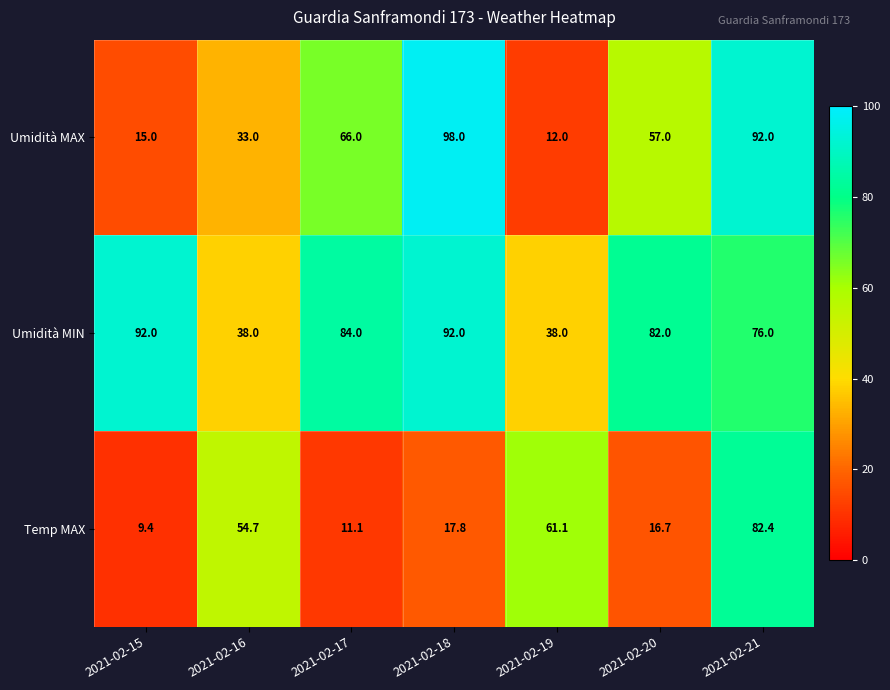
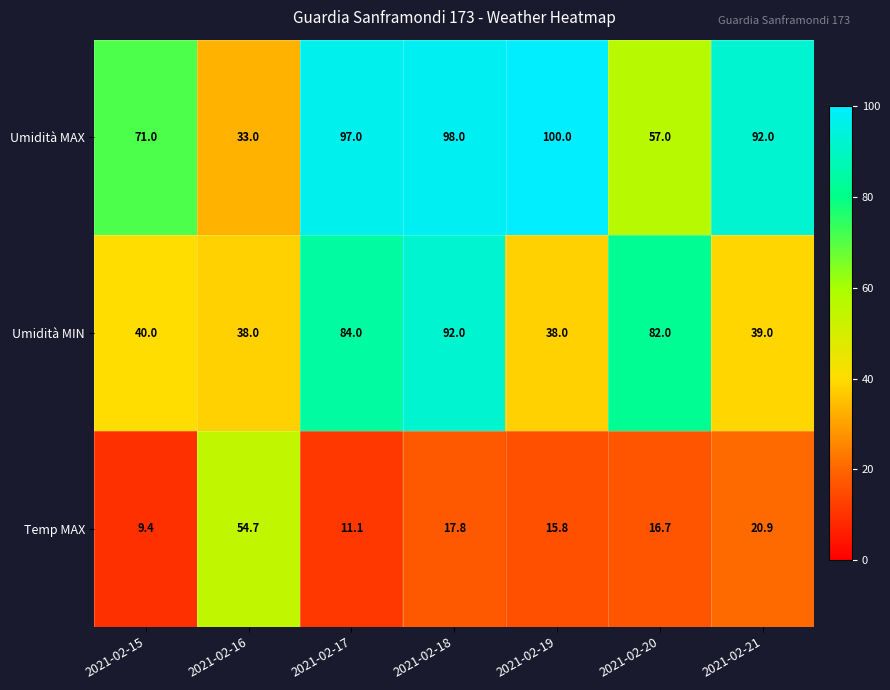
Umidità MAX, 2021-02-15: 15.0 -> 71.0
Umidità MAX, 2021-02-17: 66.0 -> 97.0
Umidità MAX, 2021-02-19: 12.0 -> 100.0
Umidità MIN, 2021-02-15: 92.0 -> 40.0
Umidità MIN, 2021-02-21: 76.0 -> 39.0
Temp MAX, 2021-02-19: 61.1 -> 15.8
Temp MAX, 2021-02-21: 82.4 -> 20.9
